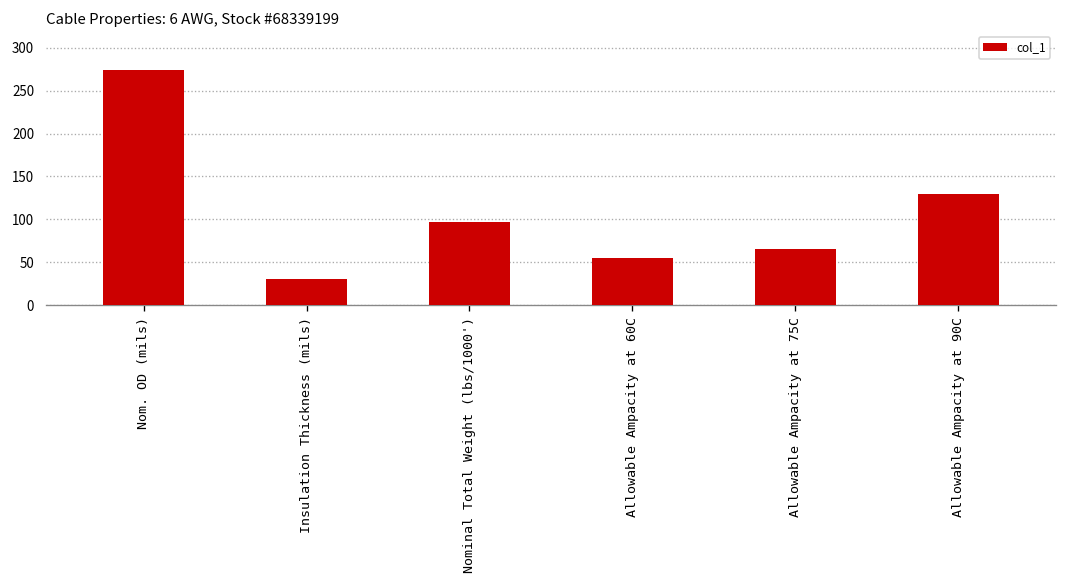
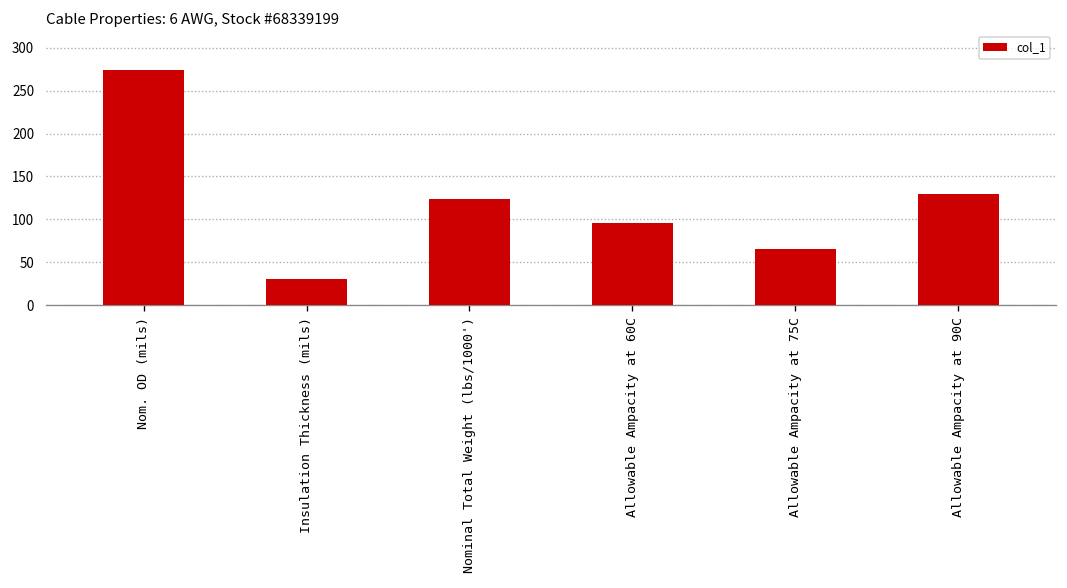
Nominal Total Weight (lbs/1000'): 100 -> 120
Allowable Ampacity at 60C: 60 -> 100
